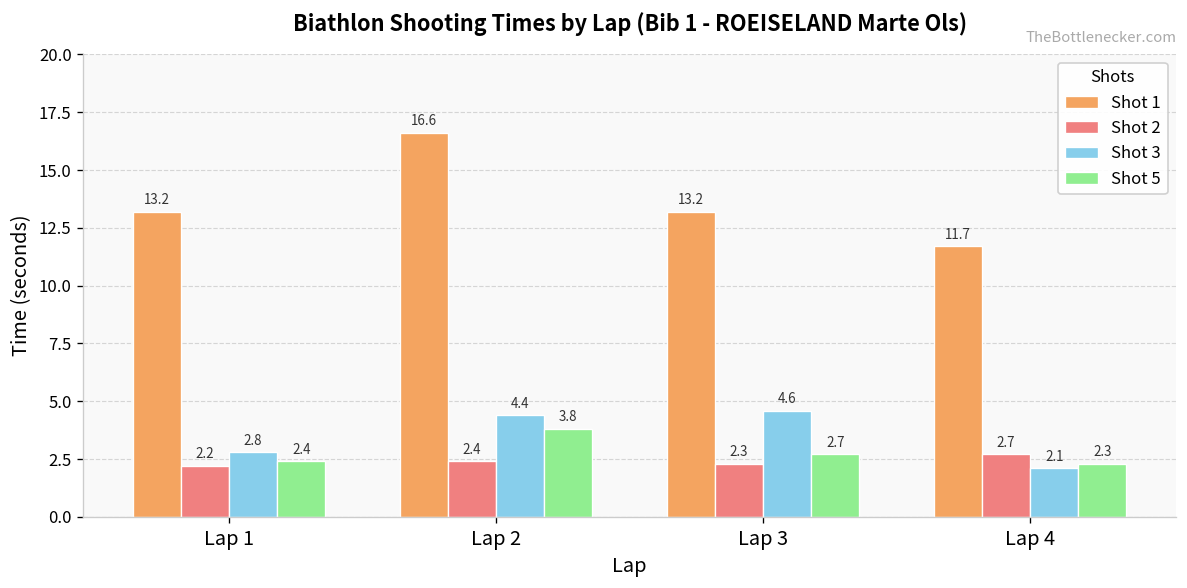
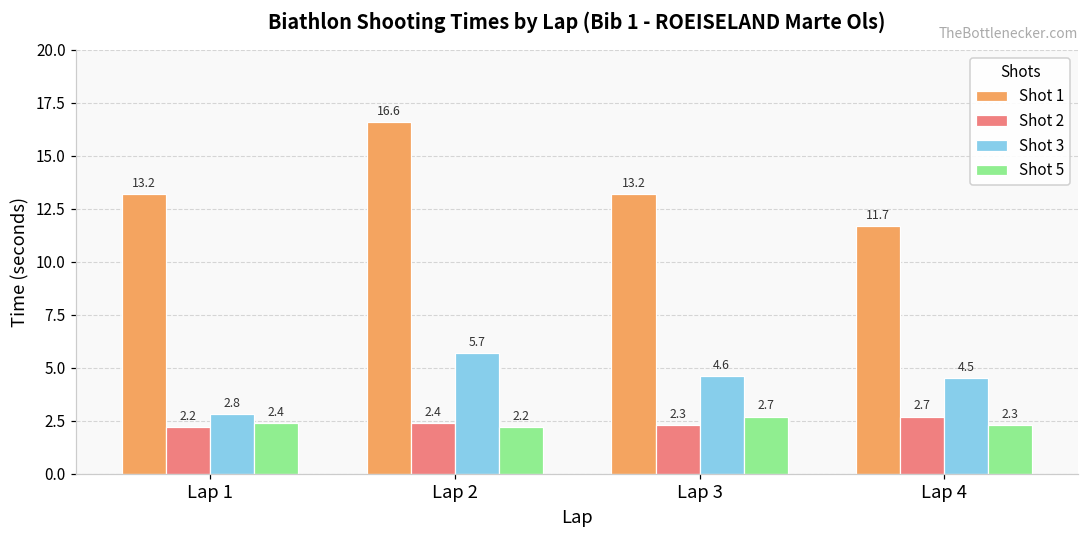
Shot 3, Lap 2: 4.4 -> 5.7
Shot 5, Lap 2: 3.8 -> 2.2
Shot 3, Lap 4: 2.1 -> 4.5
